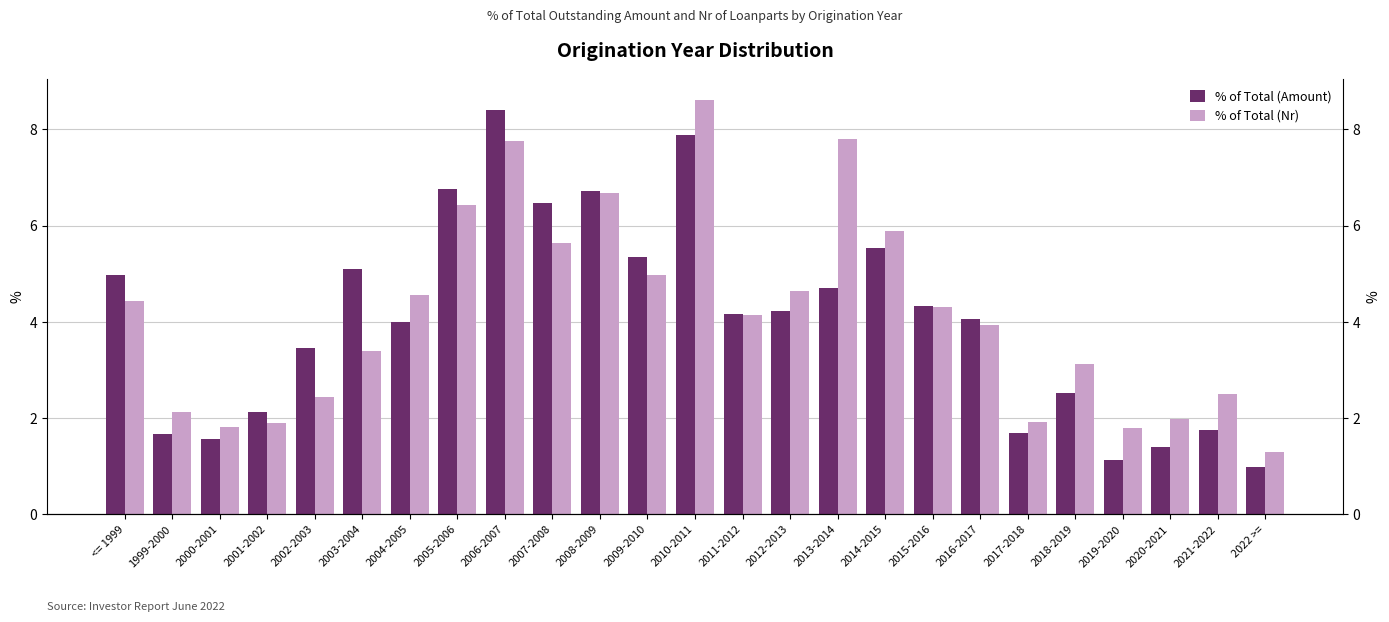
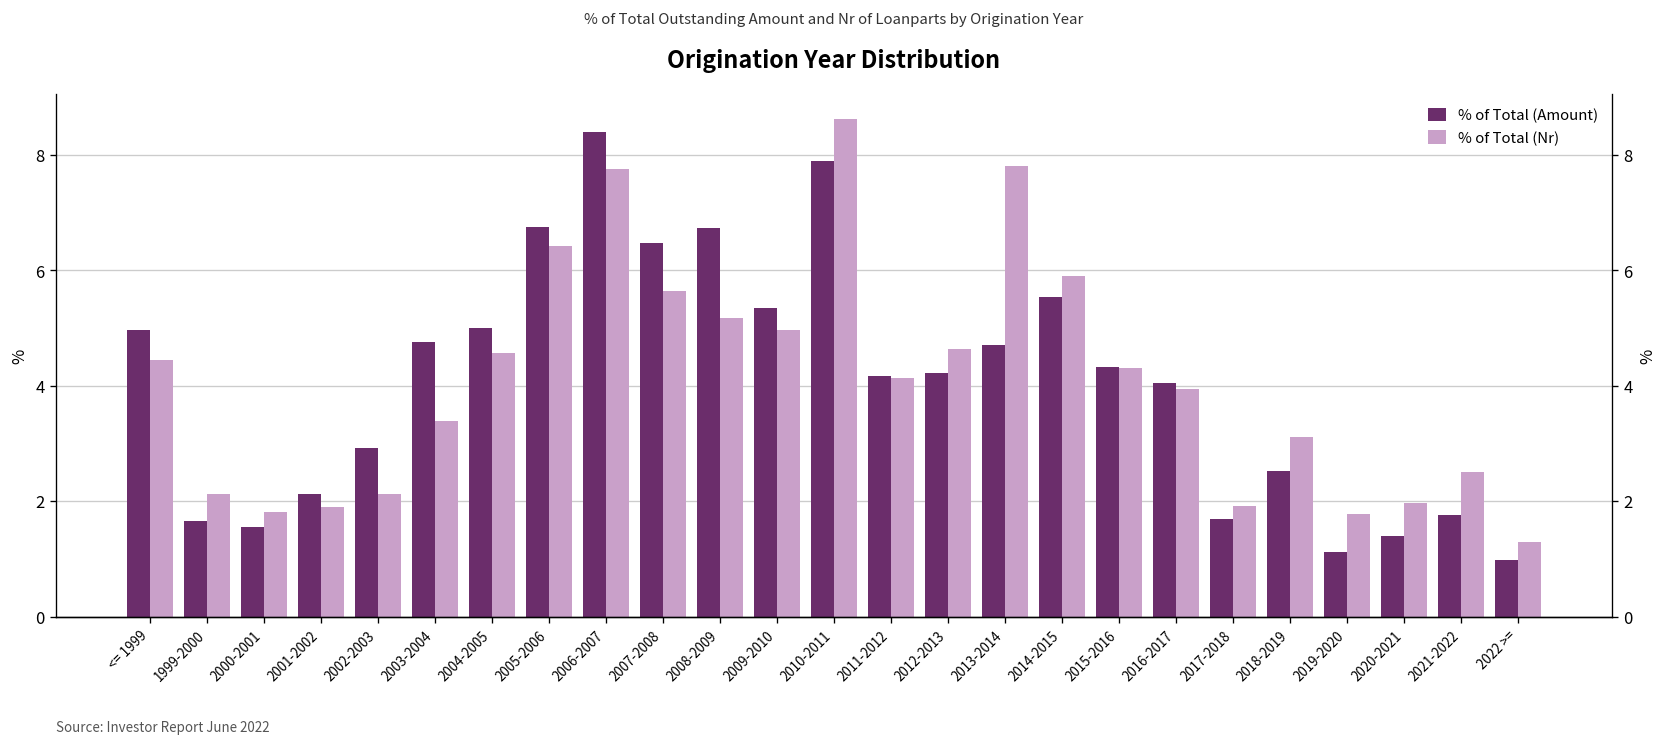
% of Total (Amount), 2002-2003: 3.5 -> 2.9
% of Total (Nr), 2002-2003: 2.4 -> 2.1
% of Total (Amount), 2003-2004: 5.1 -> 4.8
% of Total (Amount), 2004-2005: 4.0 -> 5.0
% of Total (Nr), 2008-2009: 6.7 -> 5.2
